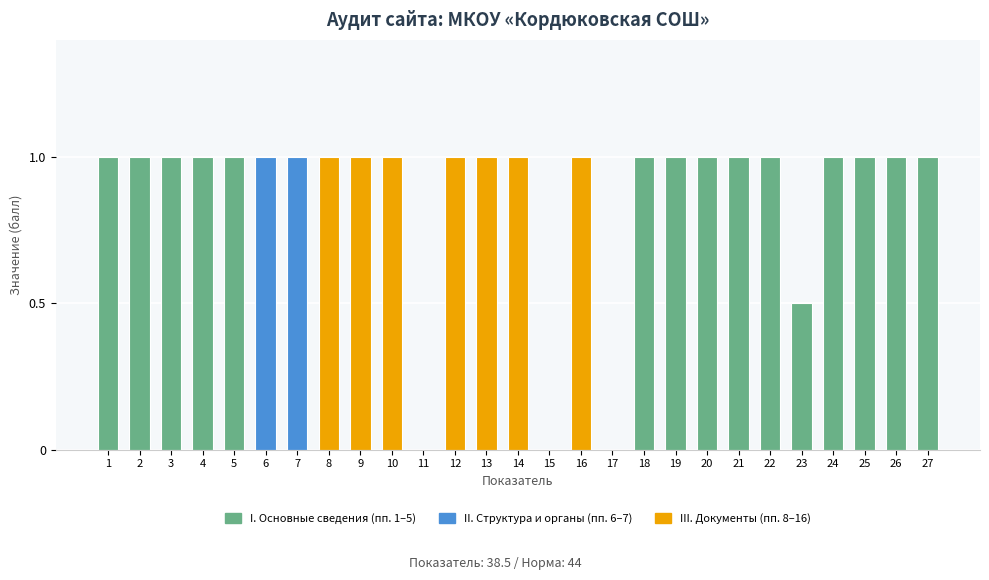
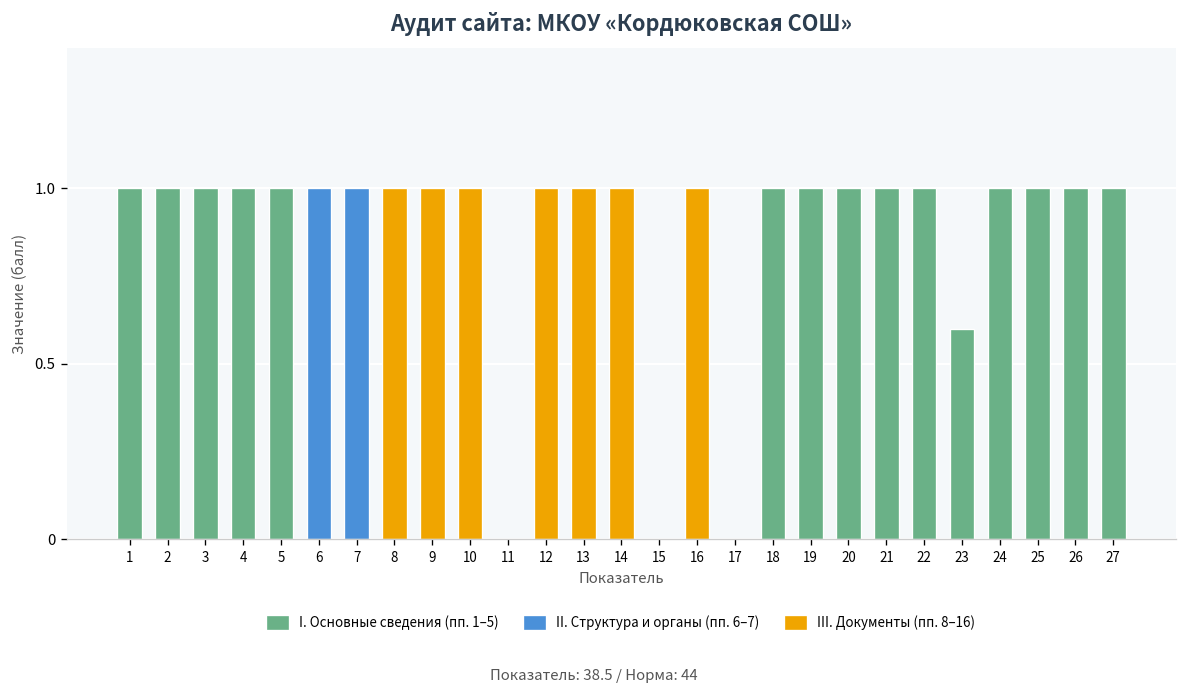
23: 0.5 -> 0.6
